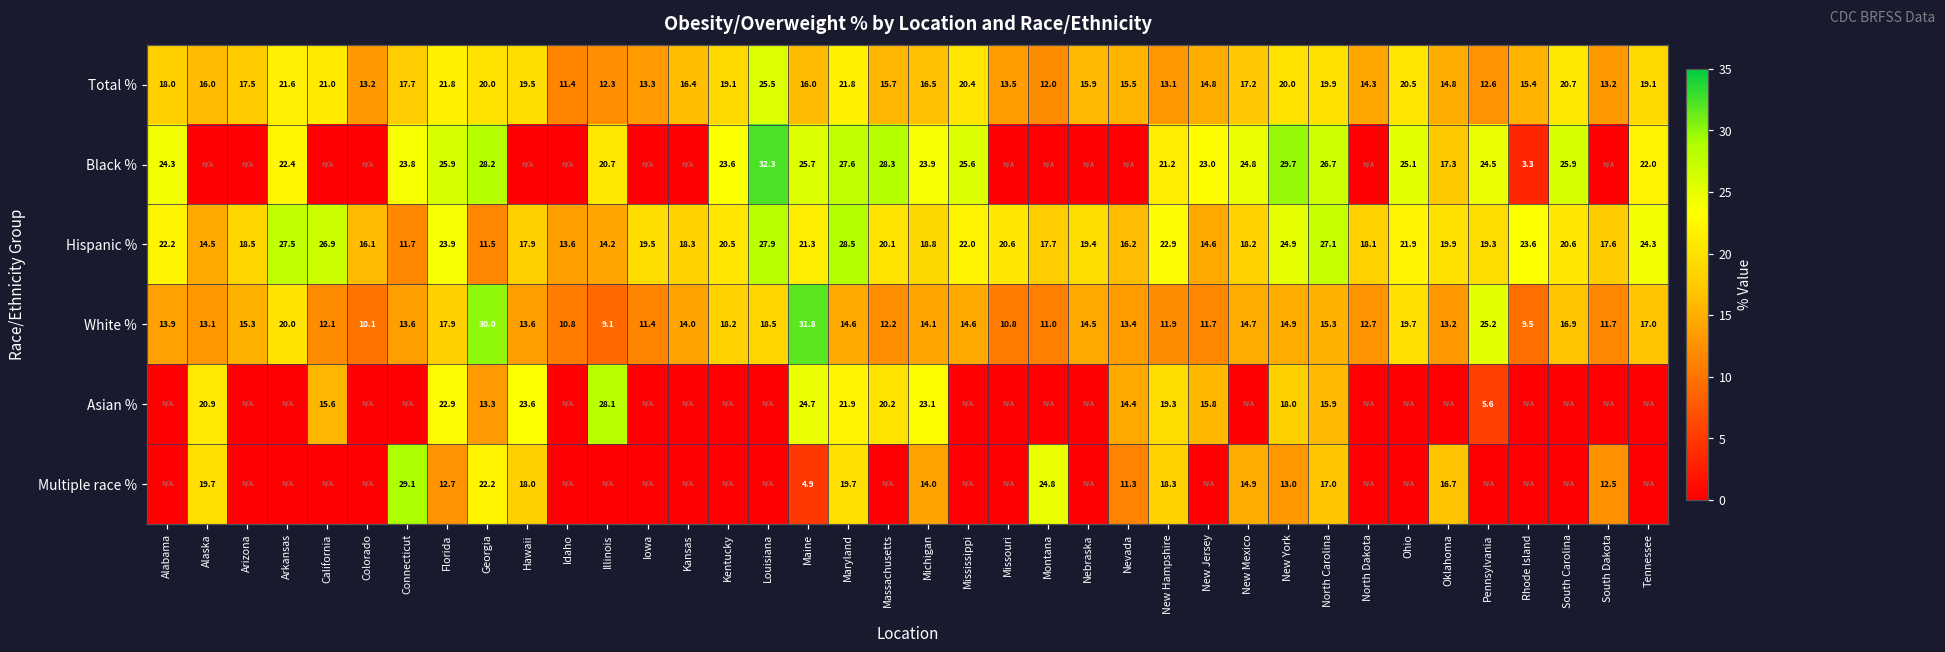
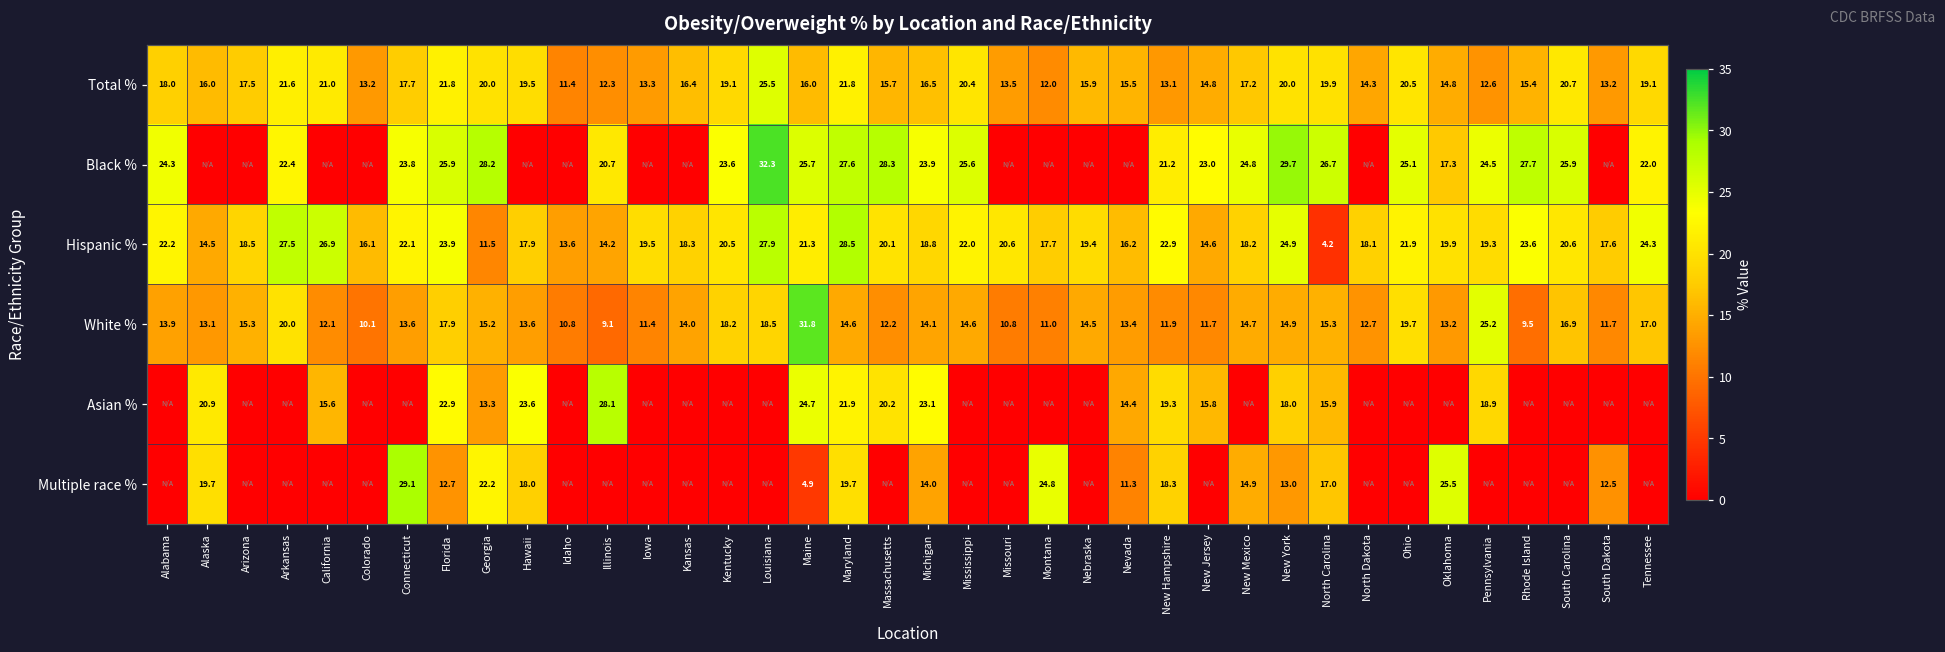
Black %, Rhode Island: 3.3 -> 27.7
Hispanic %, Connecticut: 11.7 -> 22.1
Hispanic %, North Carolina: 27.1 -> 4.2
White %, Georgia: 30.0 -> 15.2
Asian %, Pennsylvania: 5.6 -> 18.9
Multiple race %, Oklahoma: 16.7 -> 25.5
